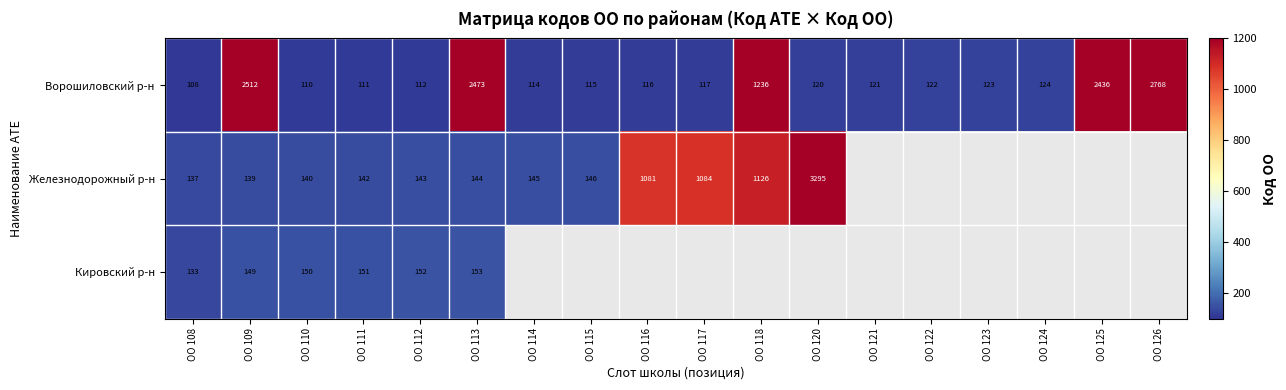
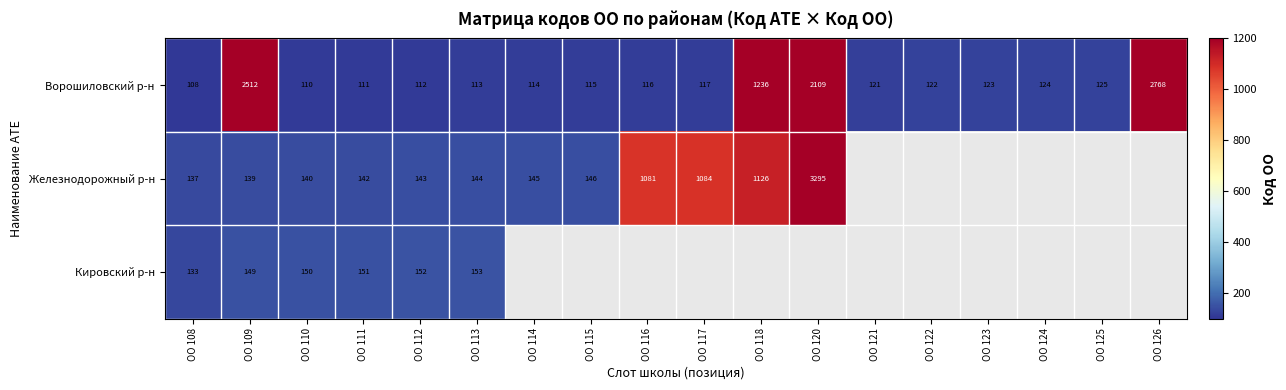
Ворошиловский р-н, ОО 113: 2473 -> 113
Ворошиловский р-н, ОО 120: 120 -> 2109
Ворошиловский р-н, ОО 125: 2436 -> 125
